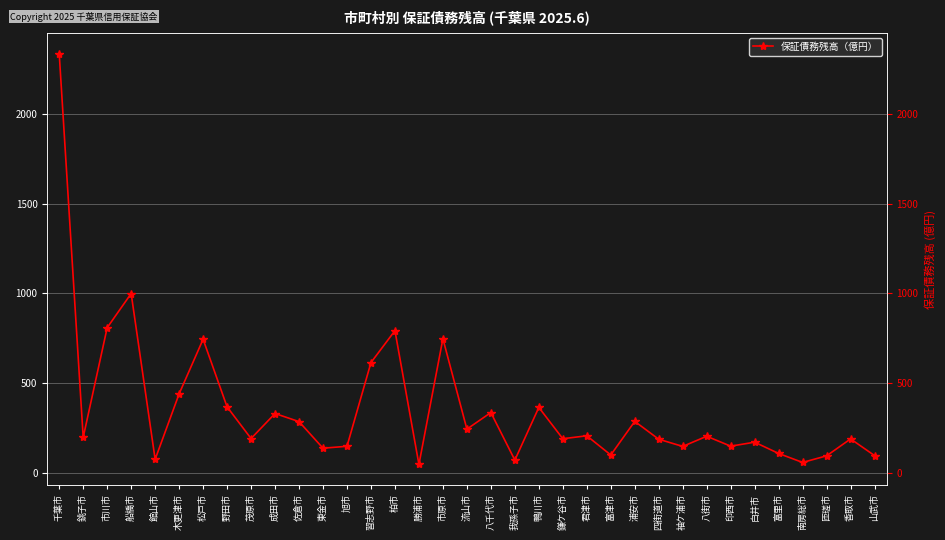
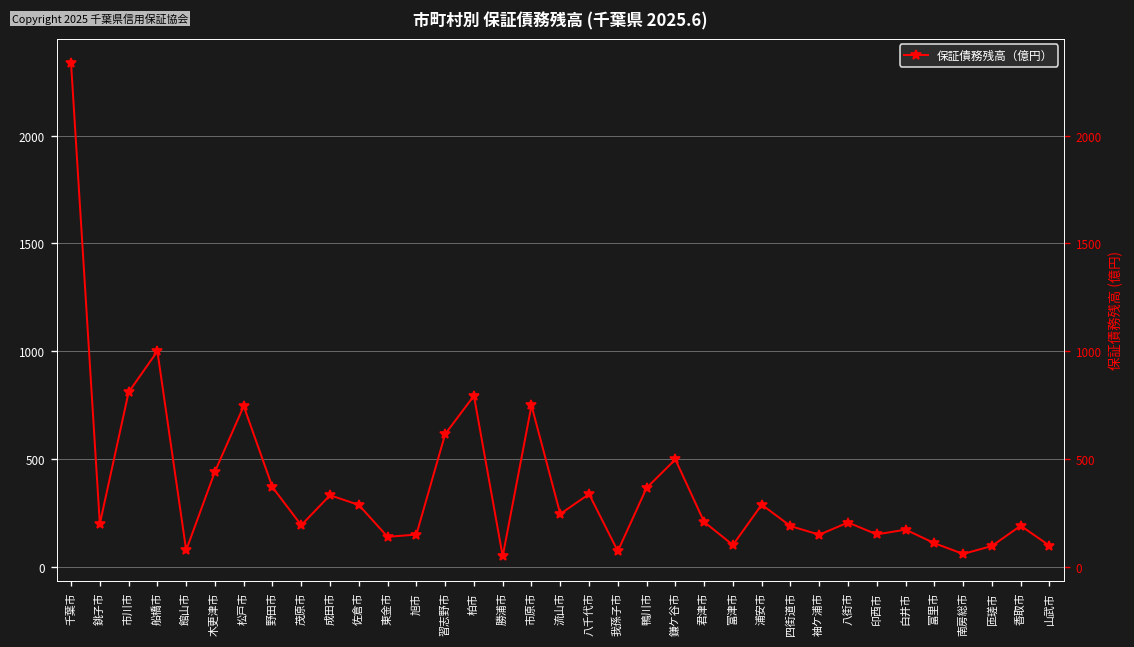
鎌ケ谷市: 190 -> 500
